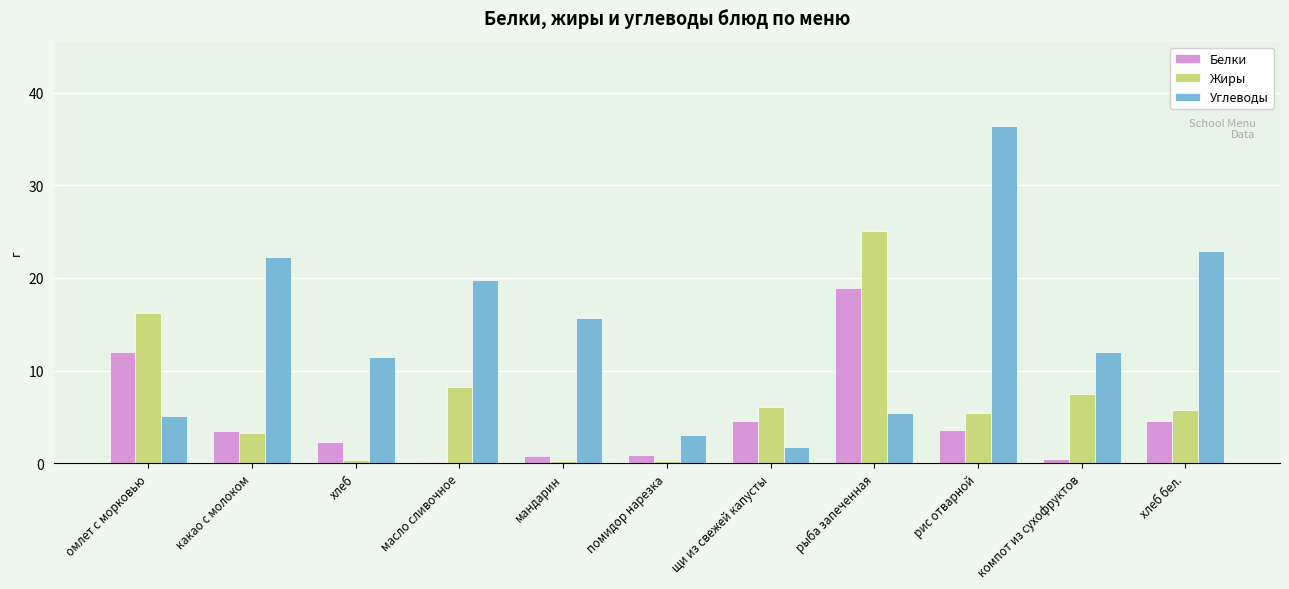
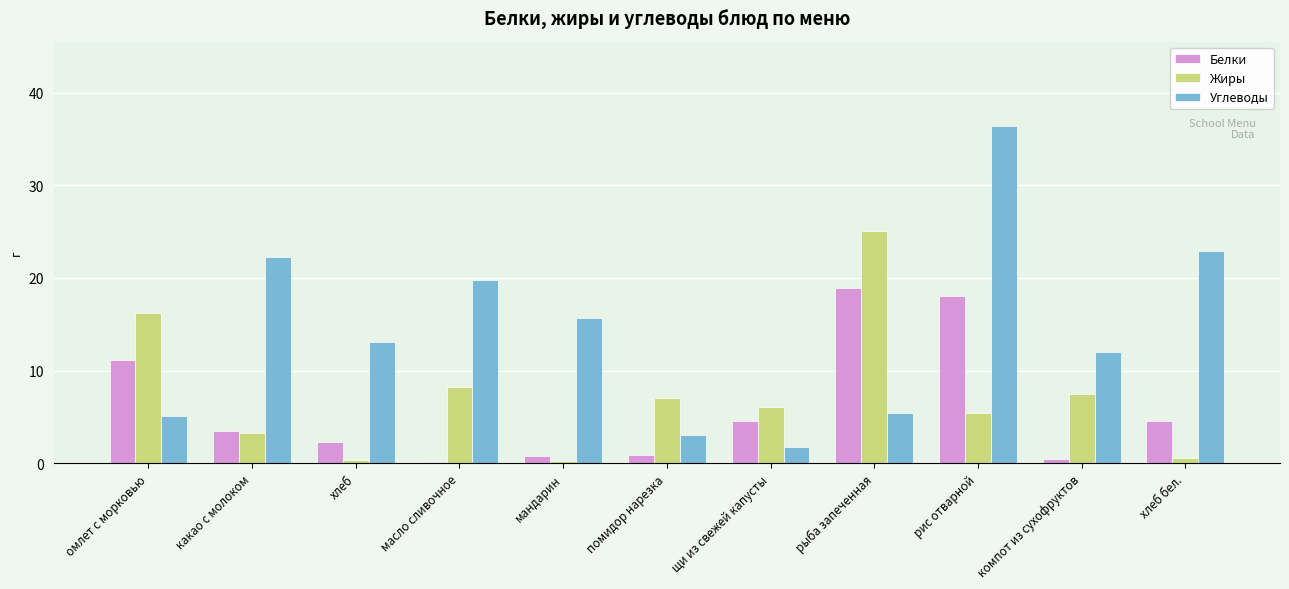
Белки, омлет с морковью: 12 -> 11
Углеводы, хлеб: 12 -> 13
Жиры, помидор нарезка: 0 -> 7
Белки, рис отварной: 4 -> 18
Жиры, хлеб бел.: 6 -> 1
